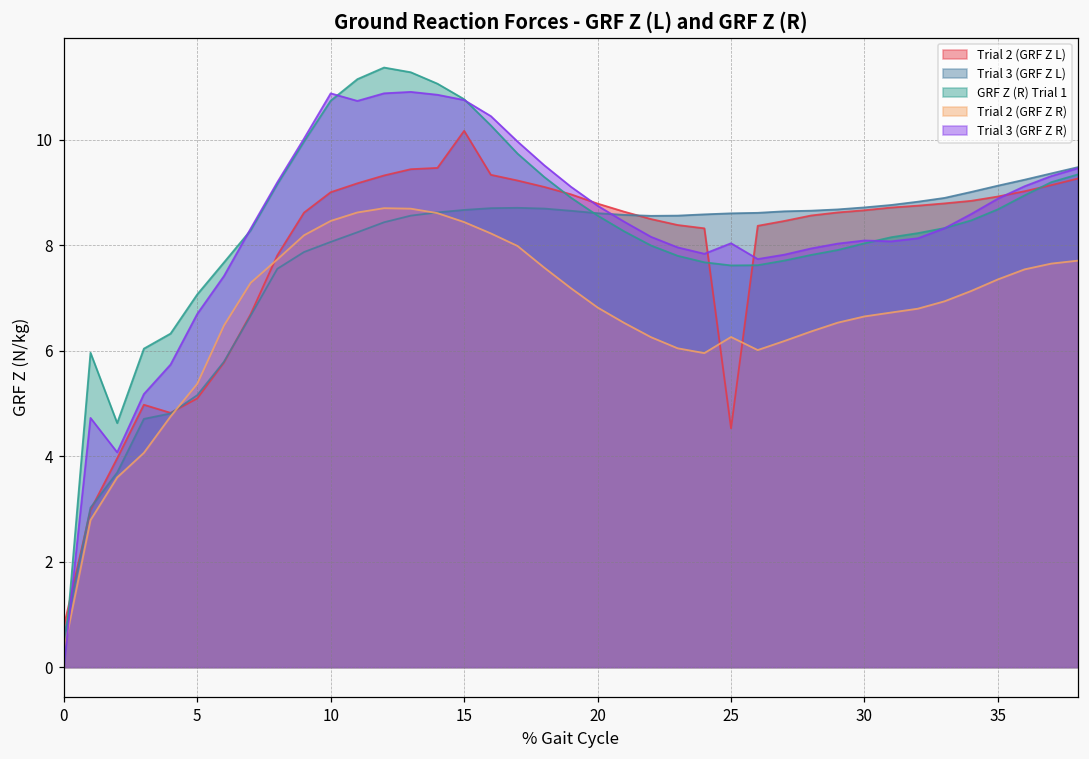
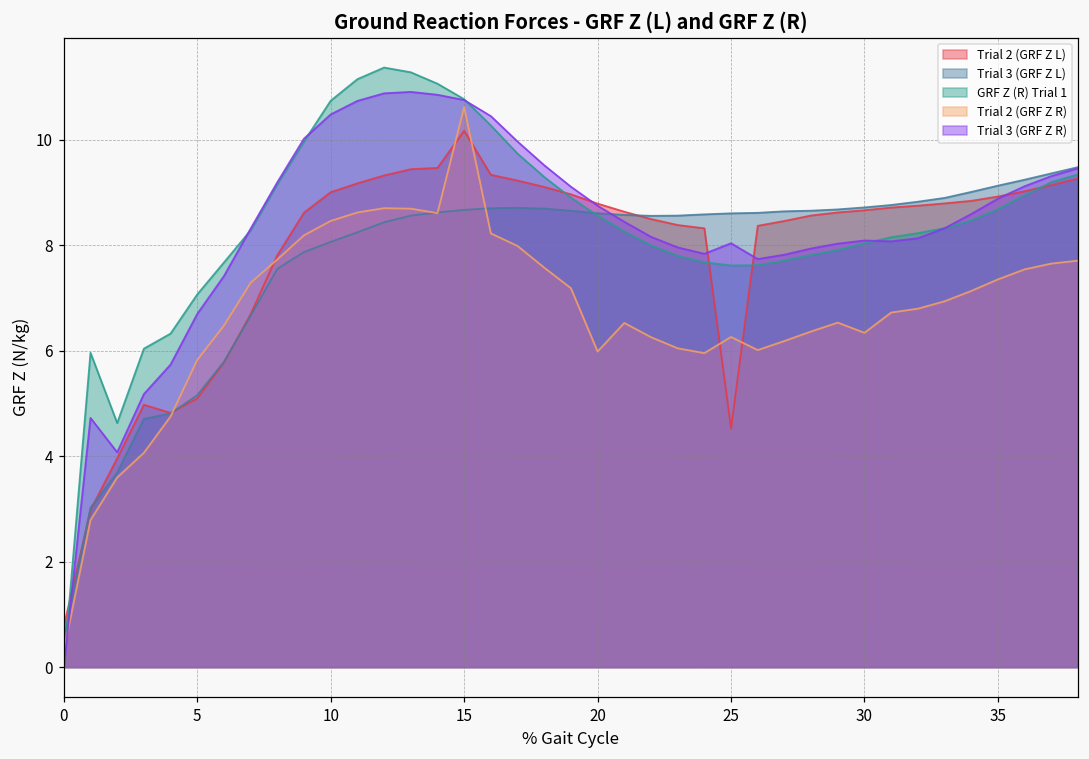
Trial 2 (GRF Z R), 5: 5.4 -> 5.8
Trial 3 (GRF Z R), 10: 10.9 -> 10.5
Trial 2 (GRF Z R), 15: 8.4 -> 10.6
Trial 2 (GRF Z R), 20: 6.8 -> 6.0
Trial 2 (GRF Z R), 30: 6.7 -> 6.3
